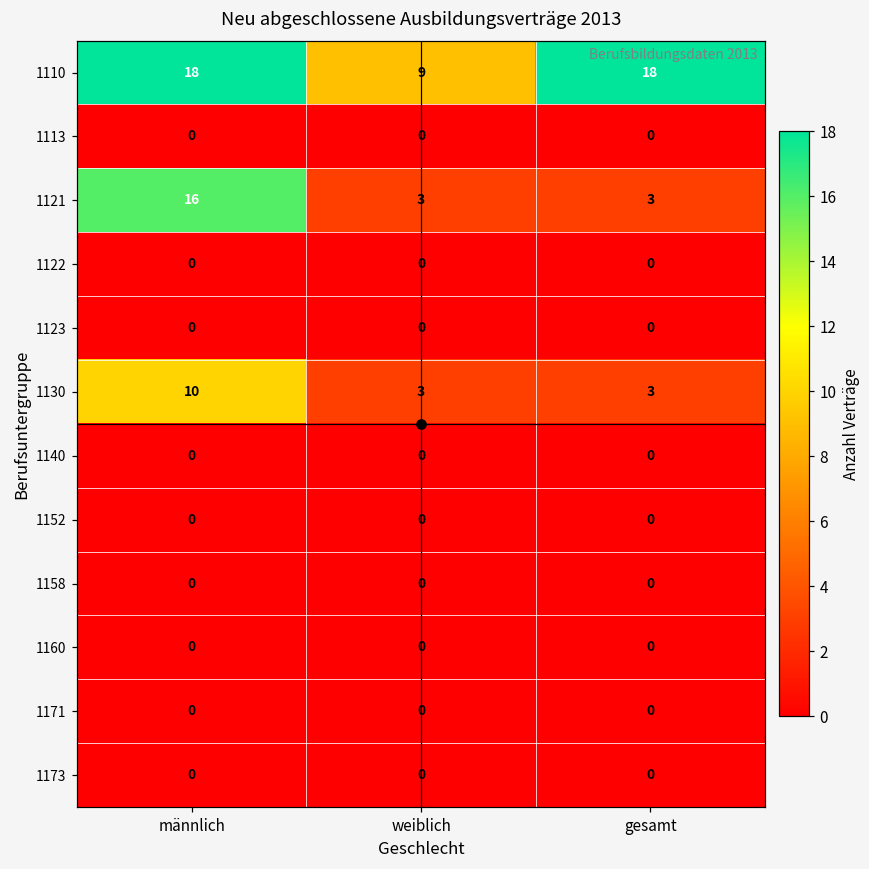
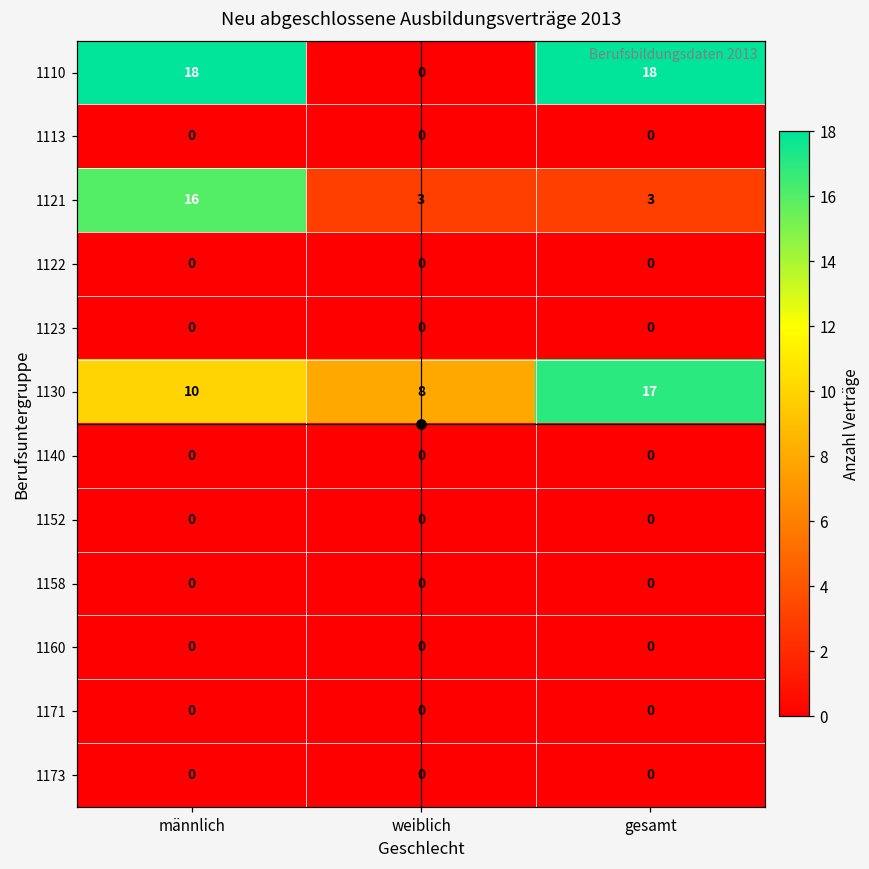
1110, weiblich: 9 -> 0
1130, weiblich: 3 -> 8
1130, gesamt: 3 -> 17
